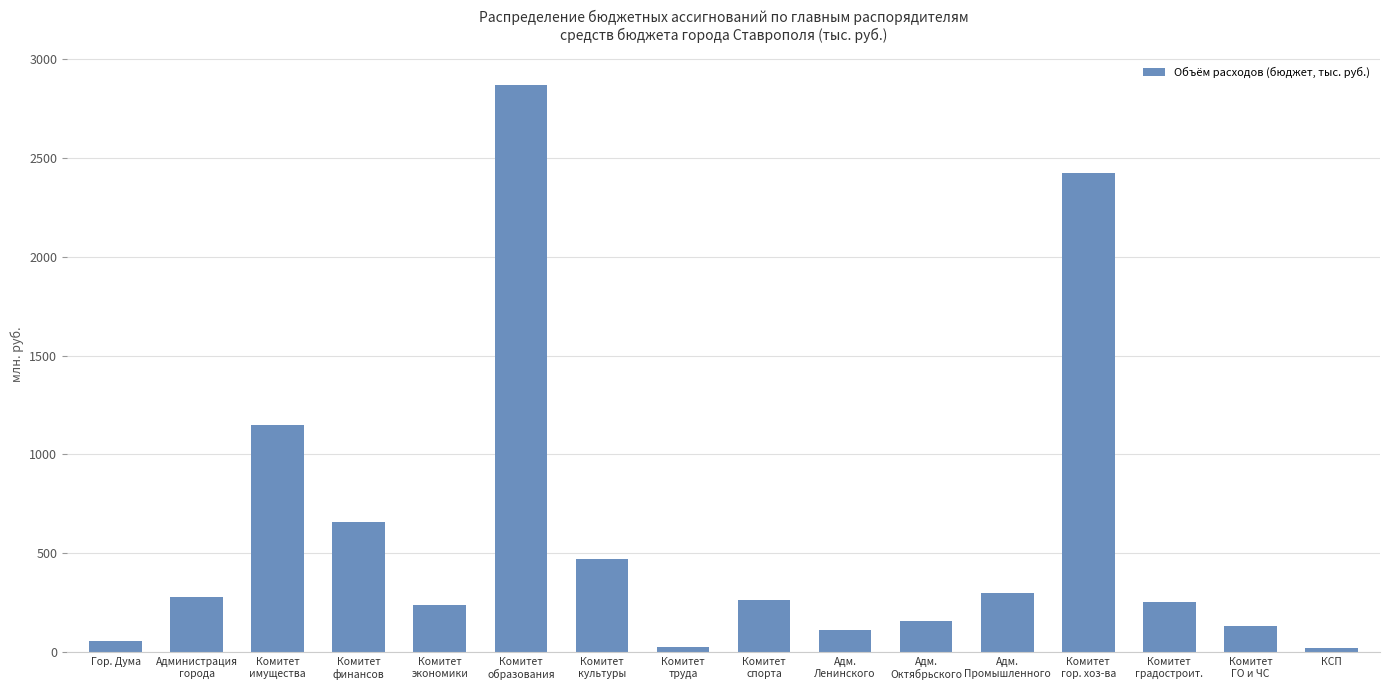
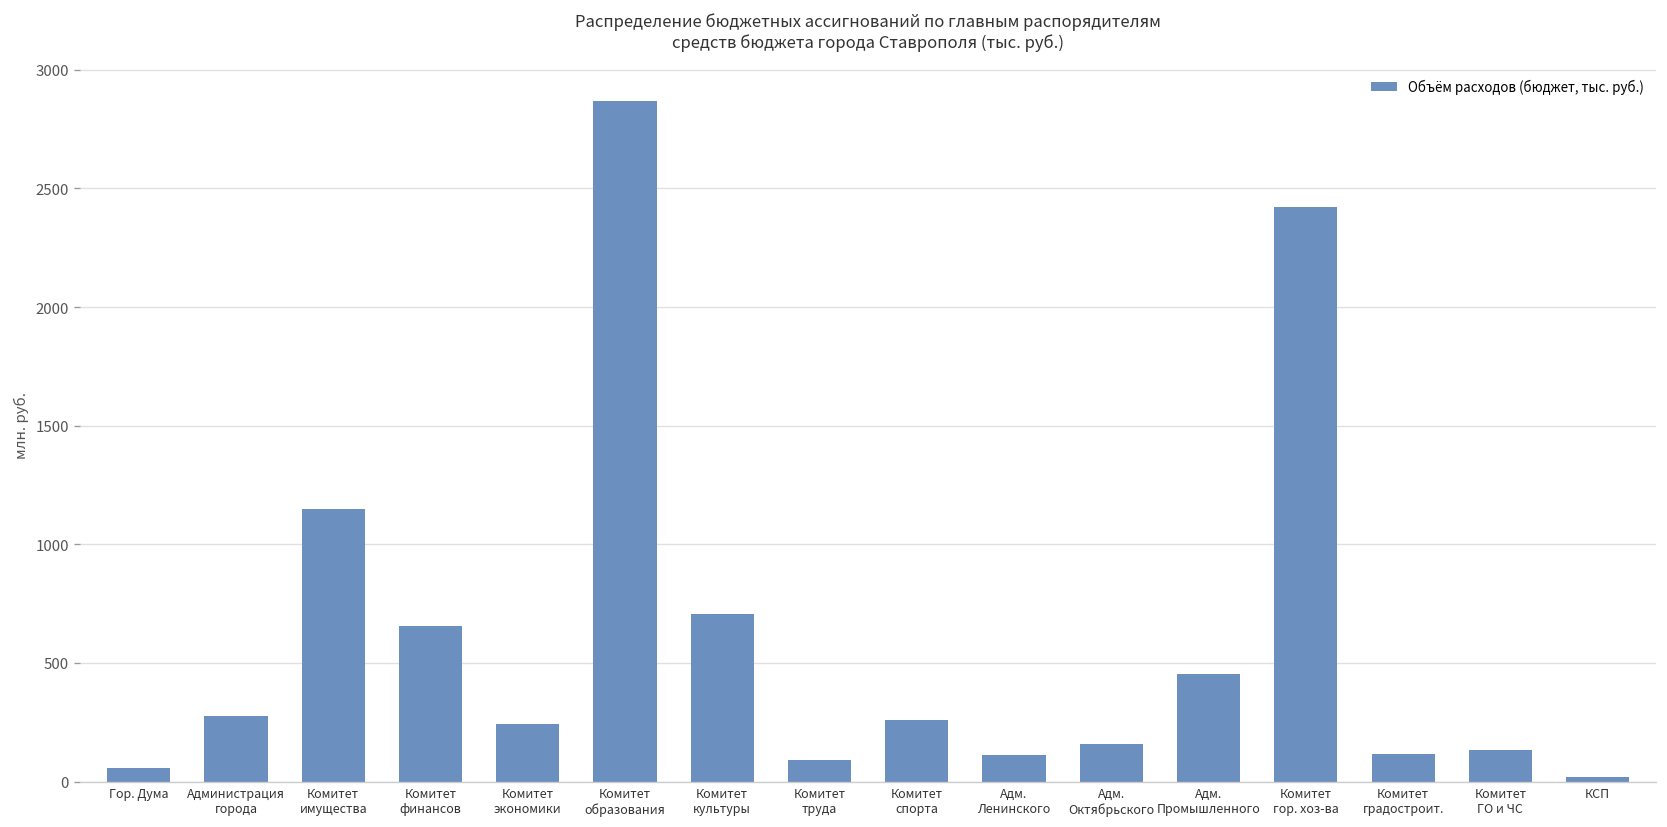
Комитет культуры: 470 -> 710
Комитет труда: 20 -> 90
Адм. Промышленного: 300 -> 450
Комитет градостроит.: 260 -> 110
